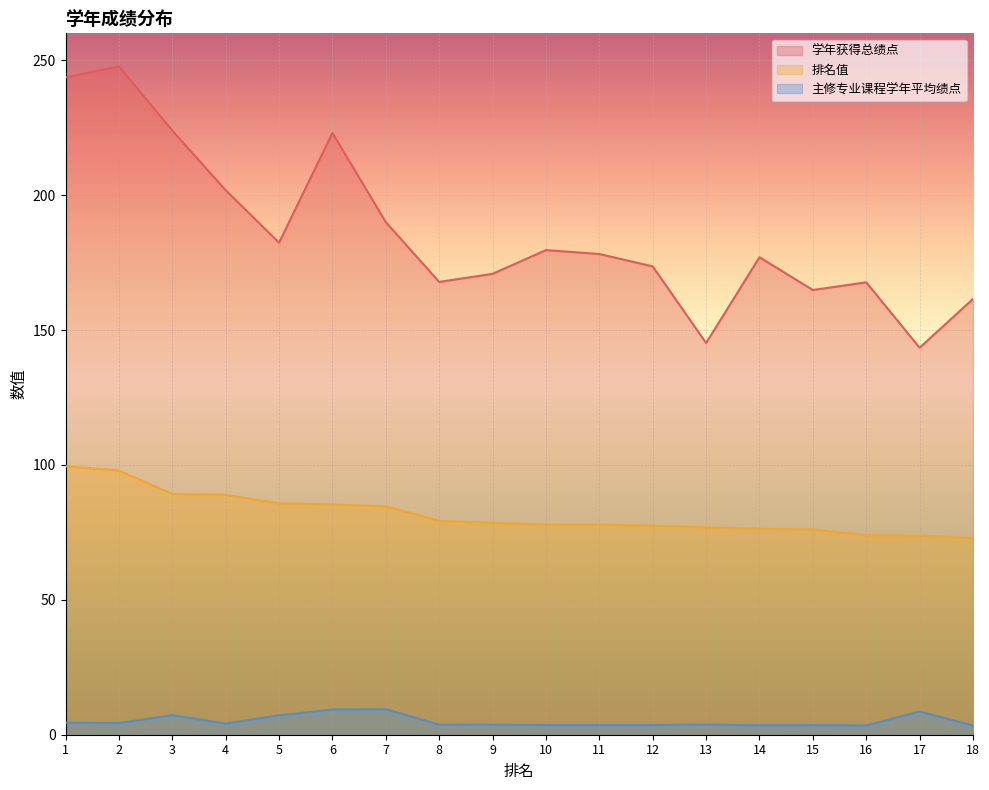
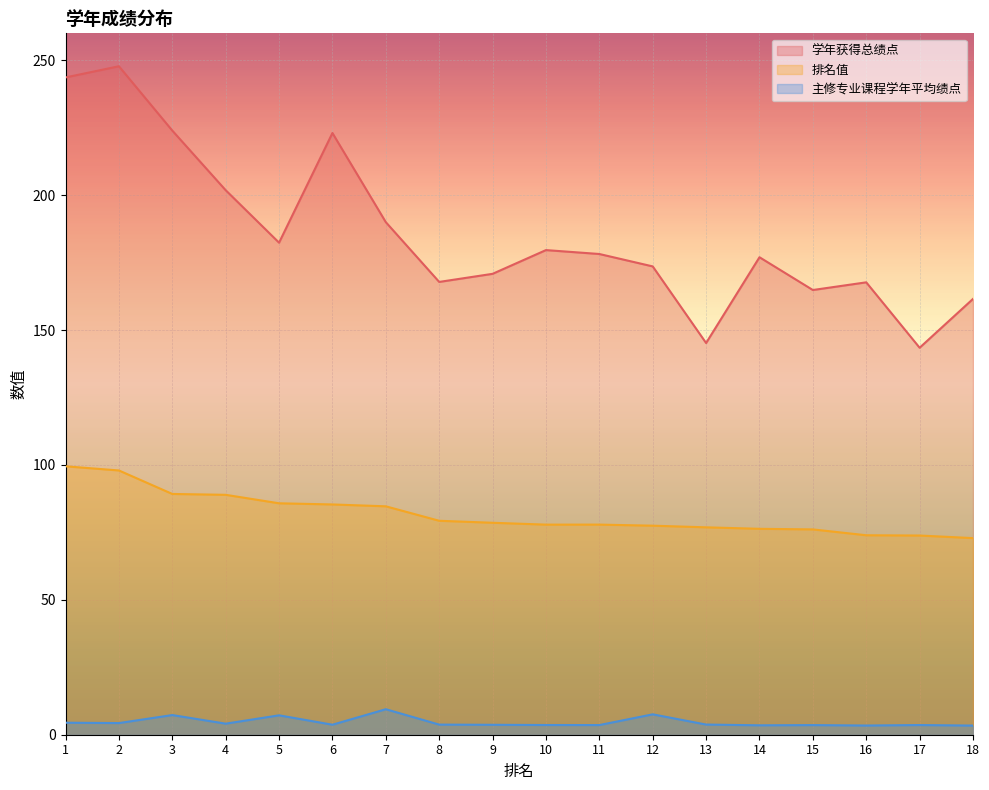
主修专业课程学年平均绩点, 6: 9 -> 4
主修专业课程学年平均绩点, 12: 4 -> 8
主修专业课程学年平均绩点, 17: 9 -> 4
